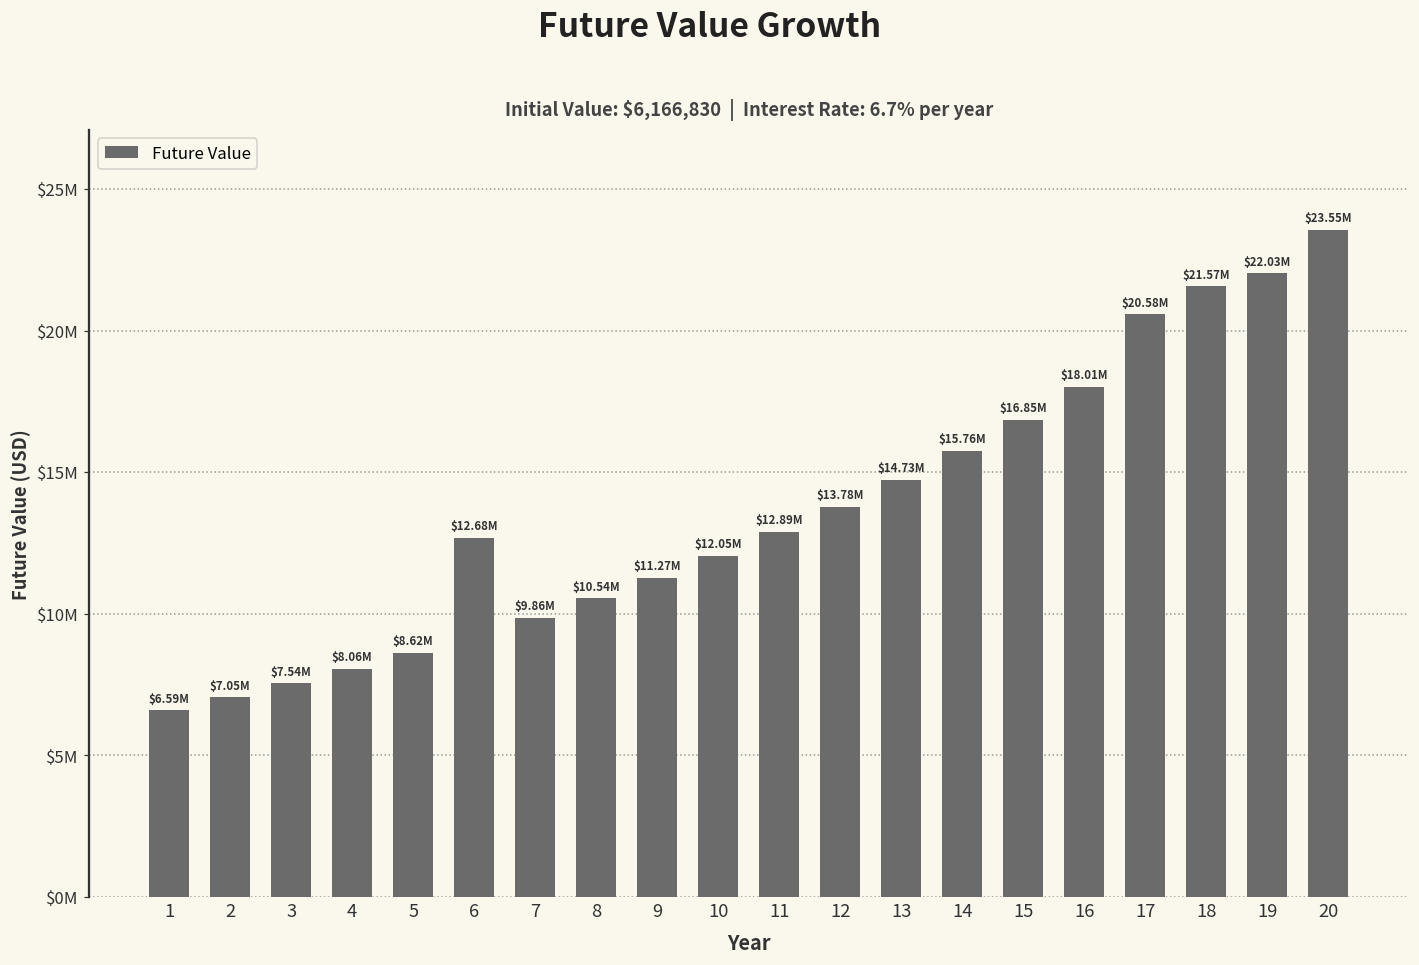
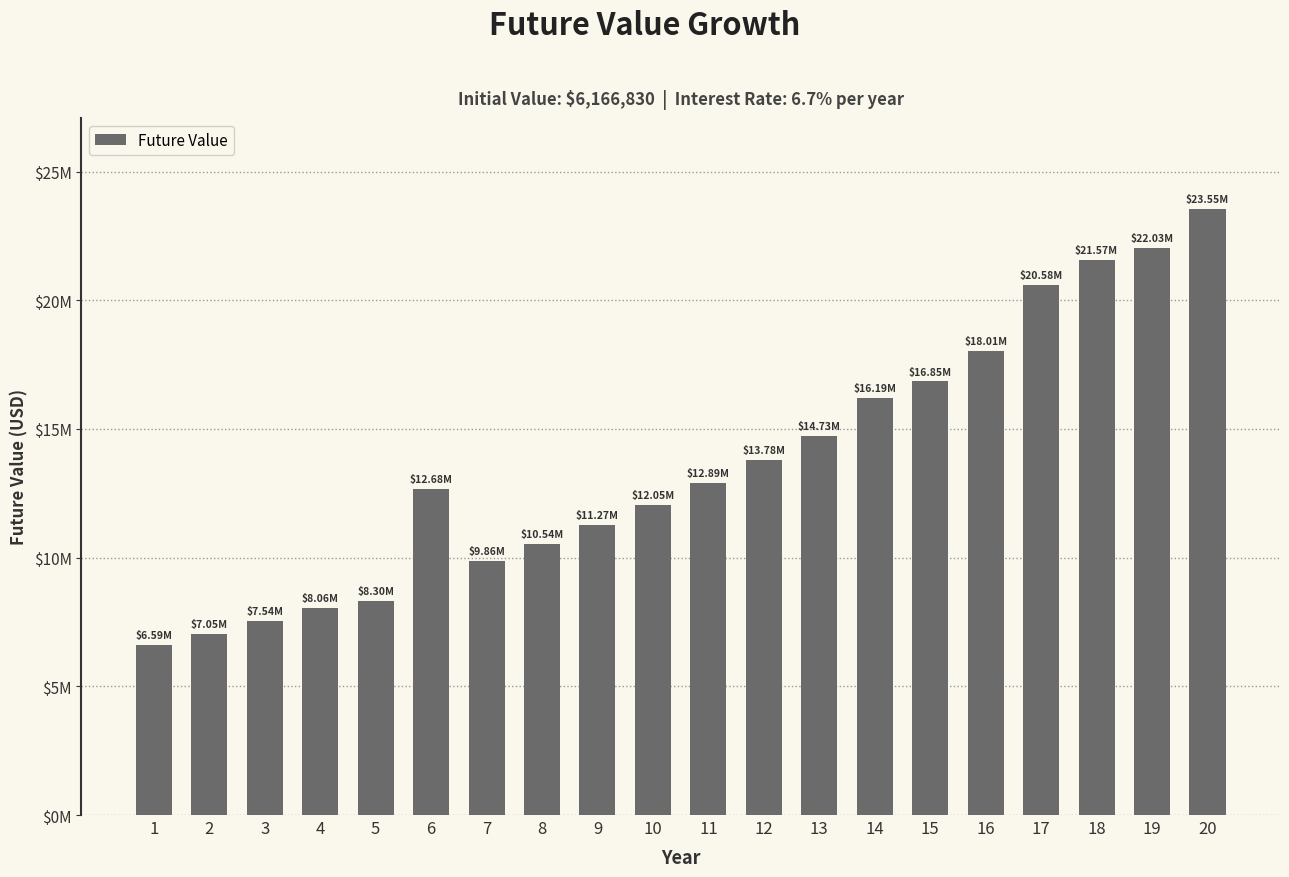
5: $8.62M -> $8.30M
14: $15.76M -> $16.19M
